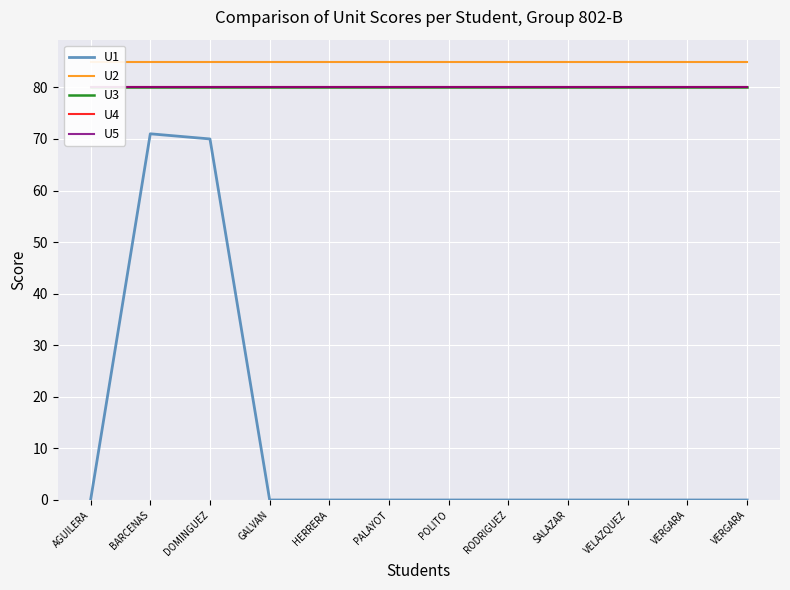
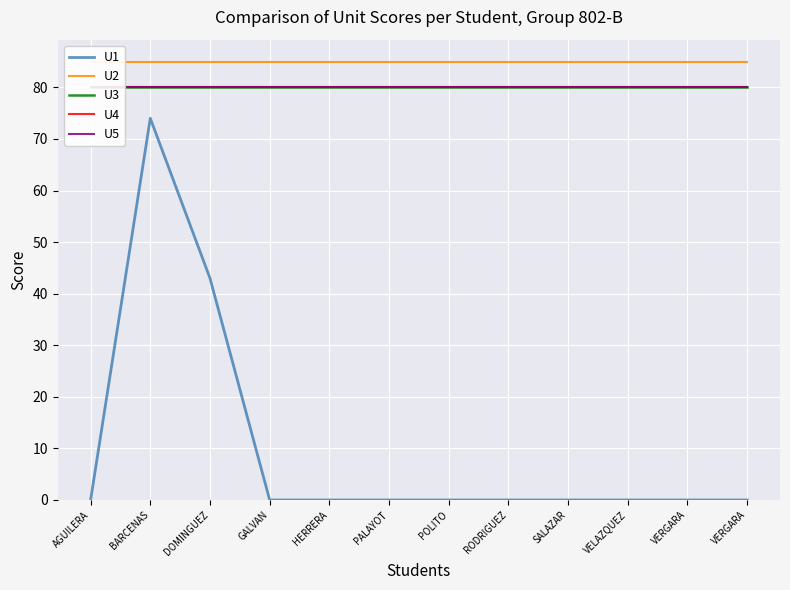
U1, BARCENAS: 71 -> 74
U1, DOMINGUEZ: 70 -> 43
